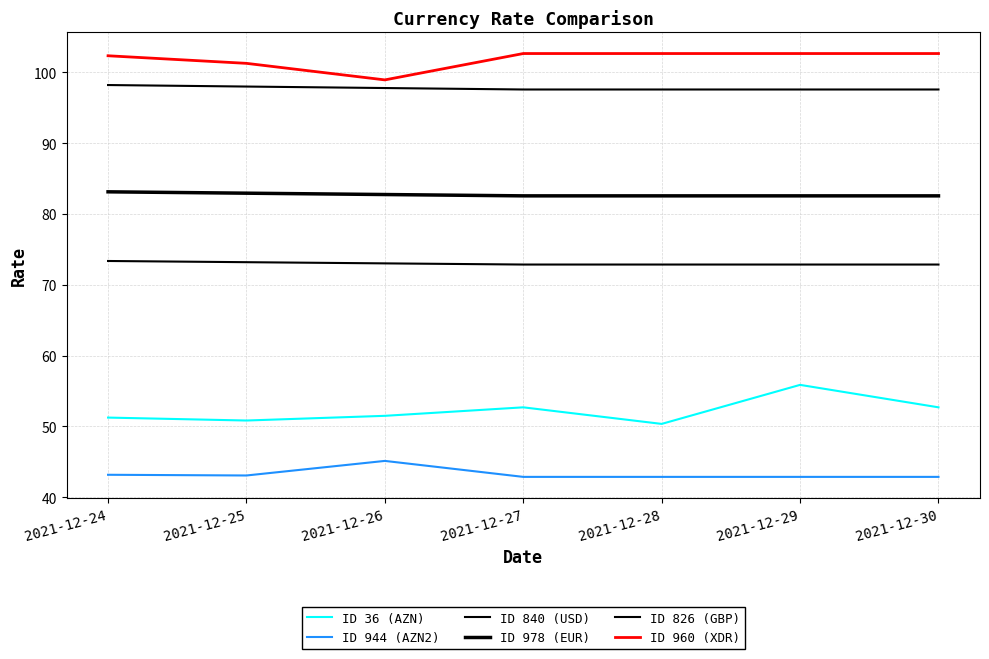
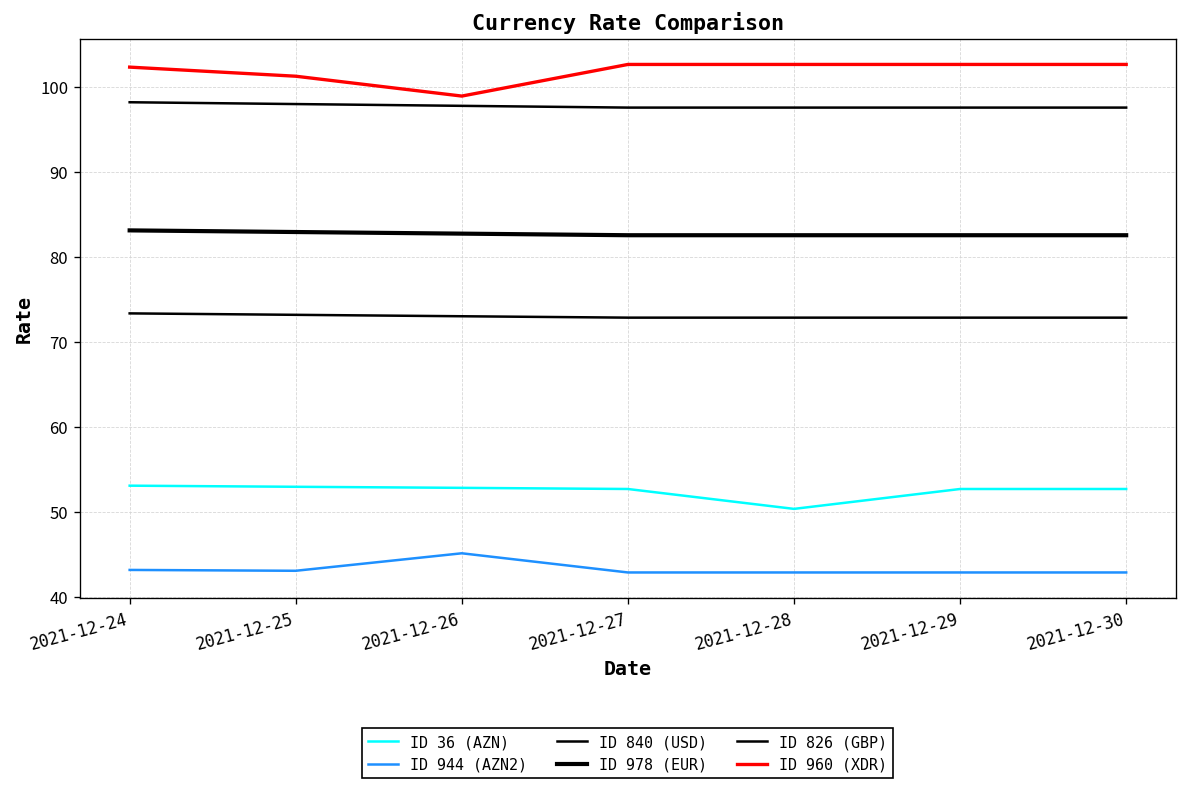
ID 36 (AZN), 2021-12-24: 51 -> 53
ID 36 (AZN), 2021-12-25: 51 -> 53
ID 36 (AZN), 2021-12-26: 51 -> 53
ID 36 (AZN), 2021-12-29: 56 -> 53
